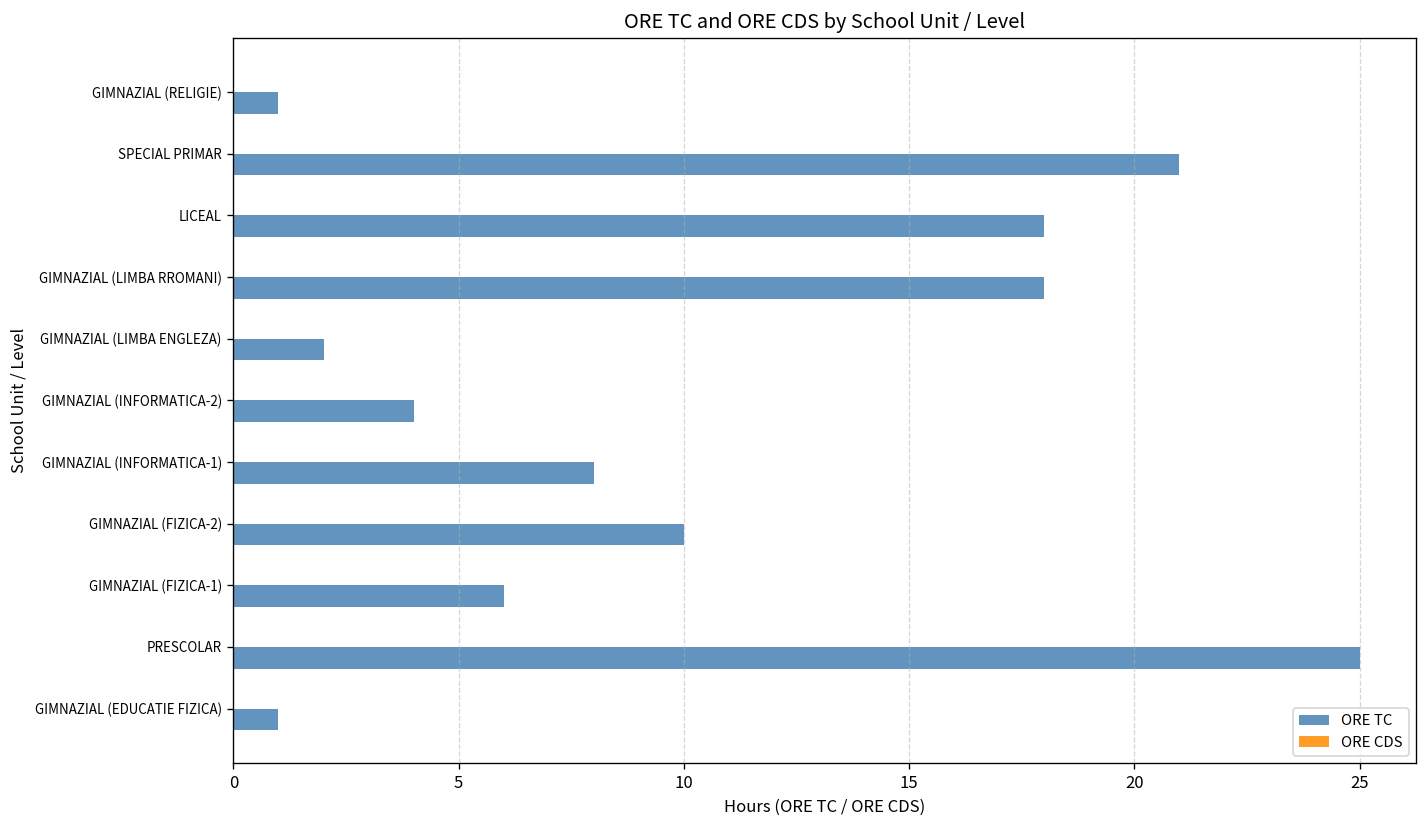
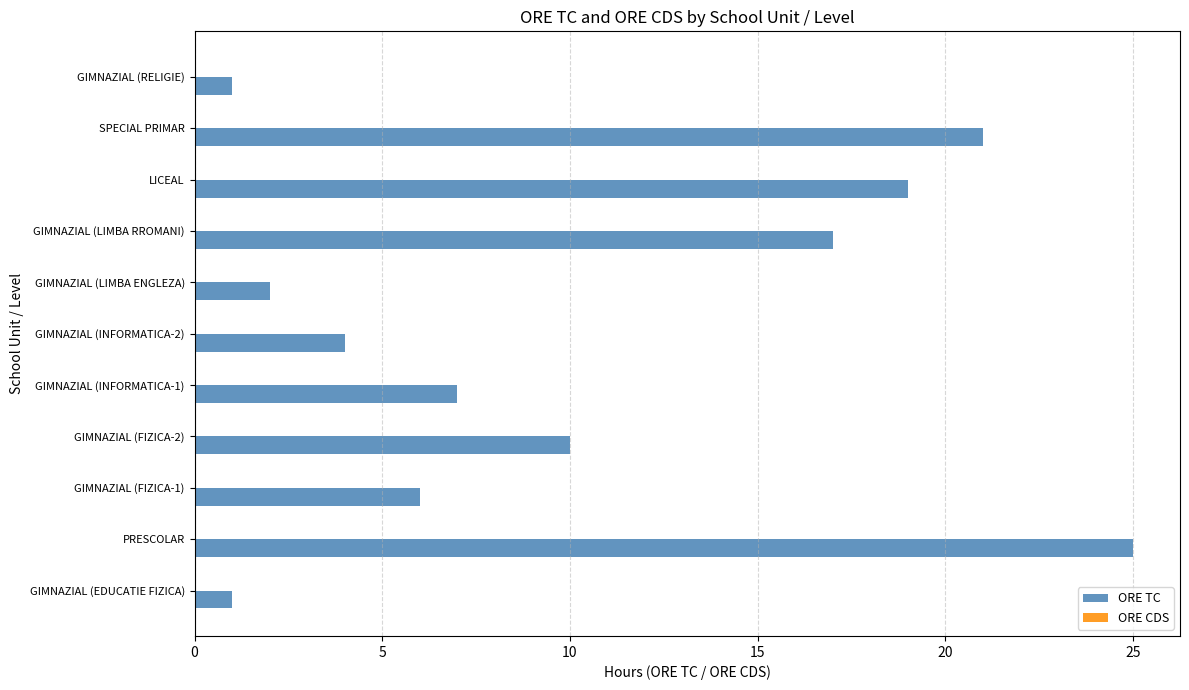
ORE TC, LICEAL: 18 -> 19
ORE TC, GIMNAZIAL (LIMBA RROMANI): 18 -> 17
ORE TC, GIMNAZIAL (INFORMATICA-1): 8 -> 7
